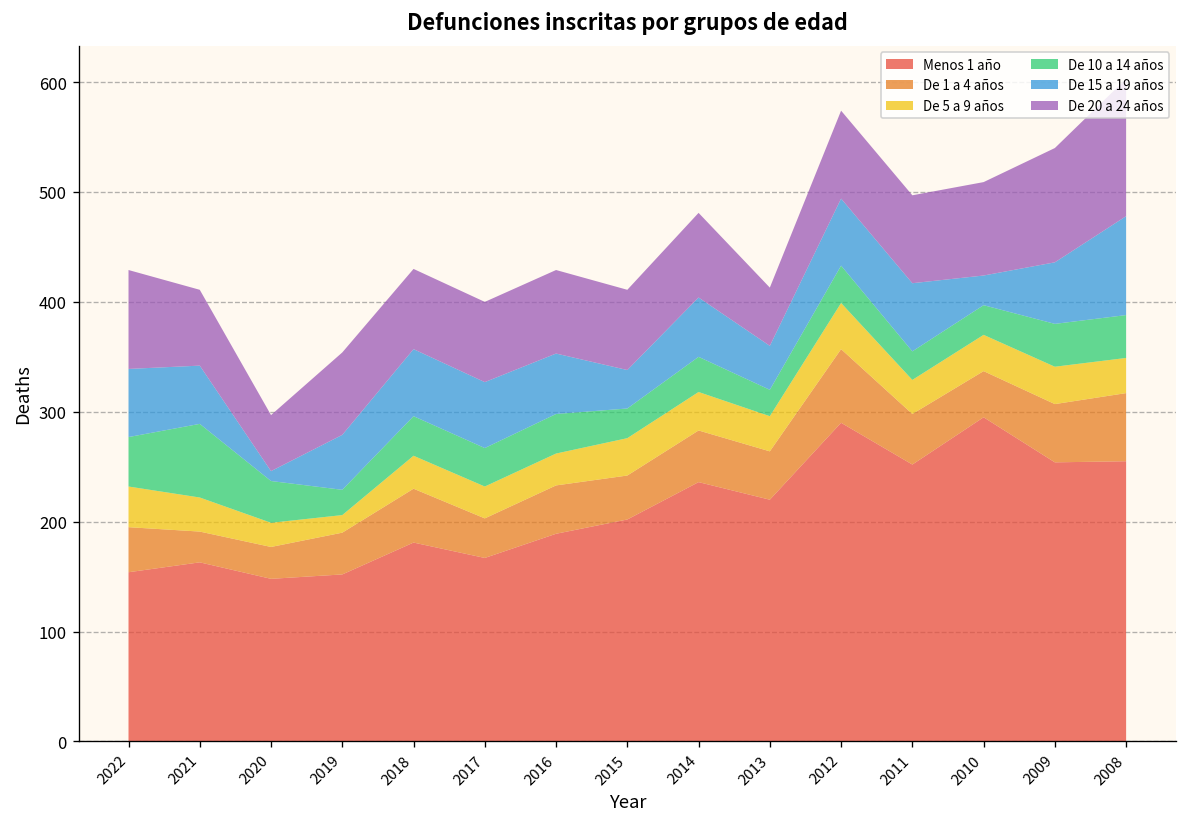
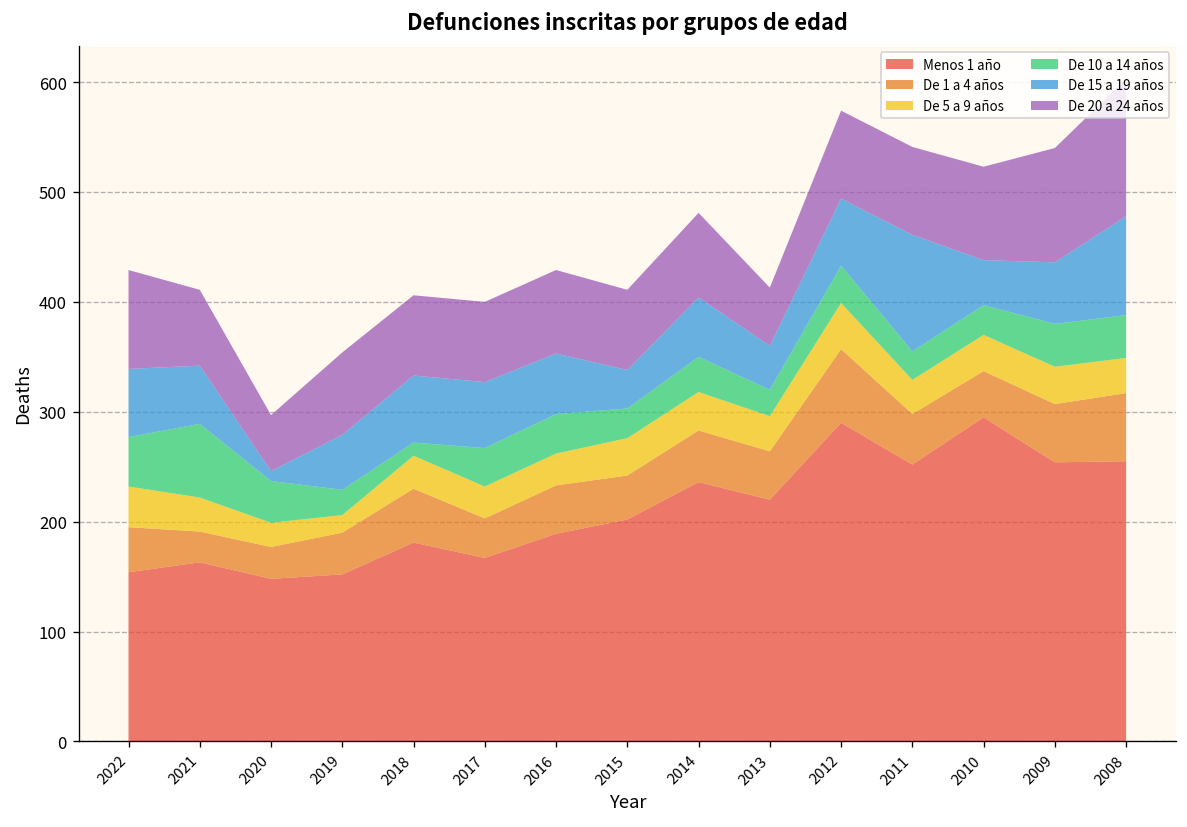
De 10 a 14 años, 2018: 40 -> 10
De 15 a 19 años, 2011: 60 -> 110
De 15 a 19 años, 2010: 30 -> 40
